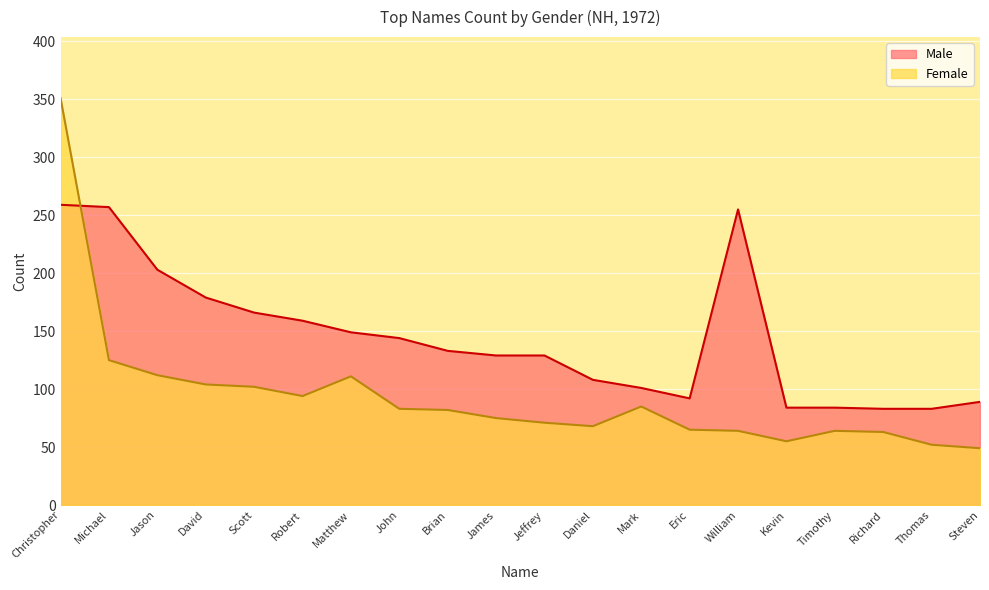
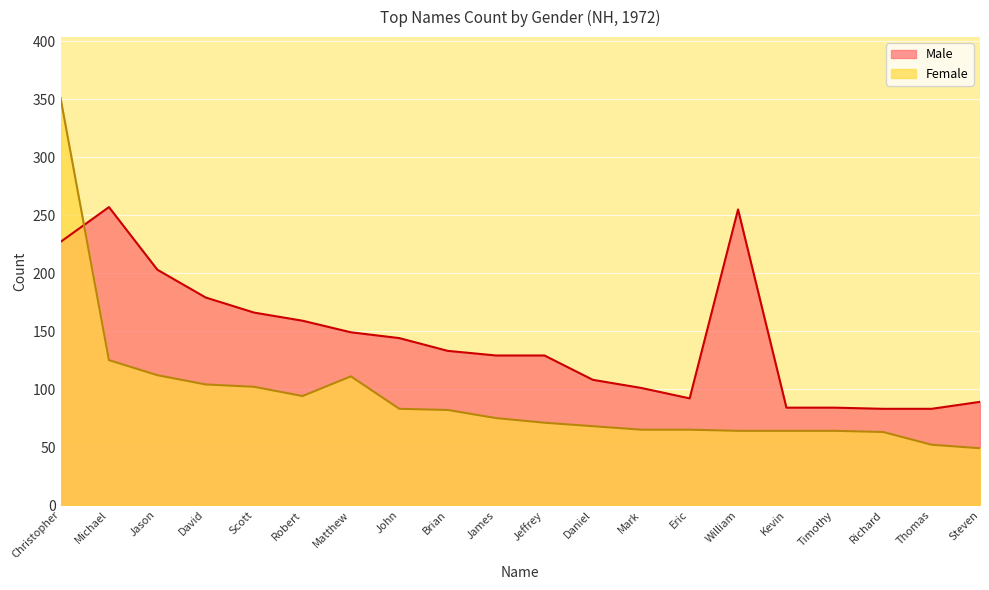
Male, Christopher: 259 -> 227
Female, Mark: 85 -> 65
Female, Kevin: 55 -> 64
